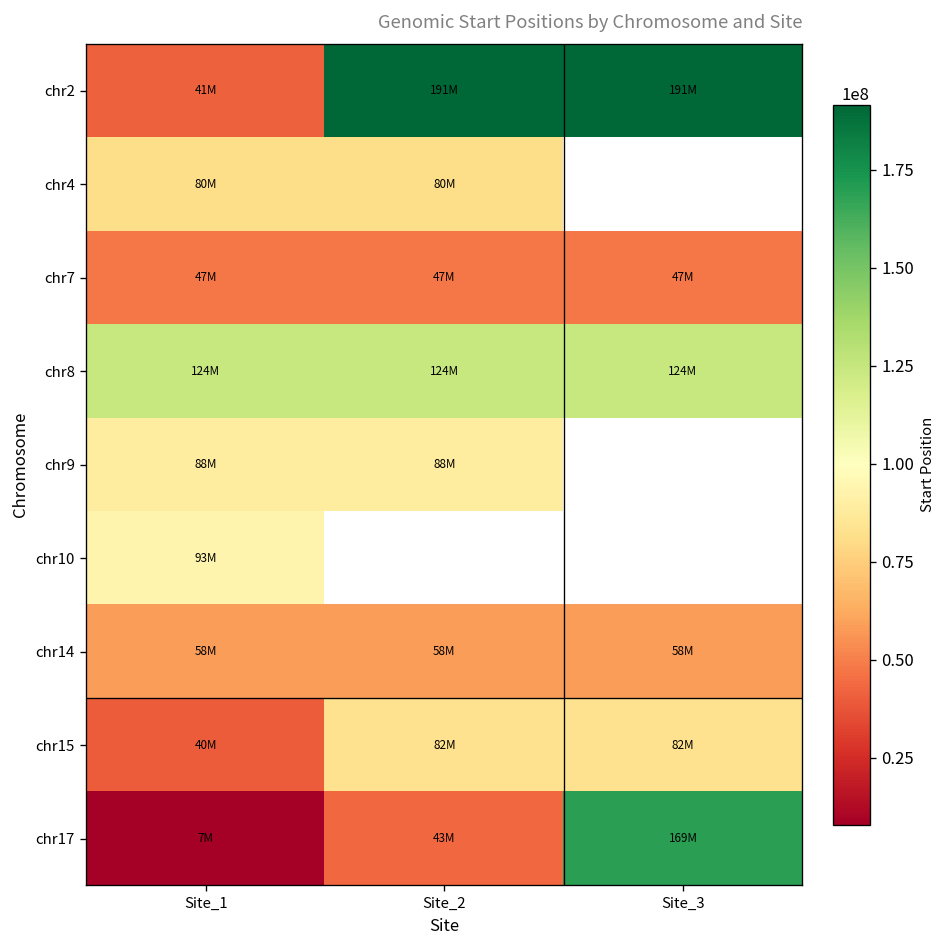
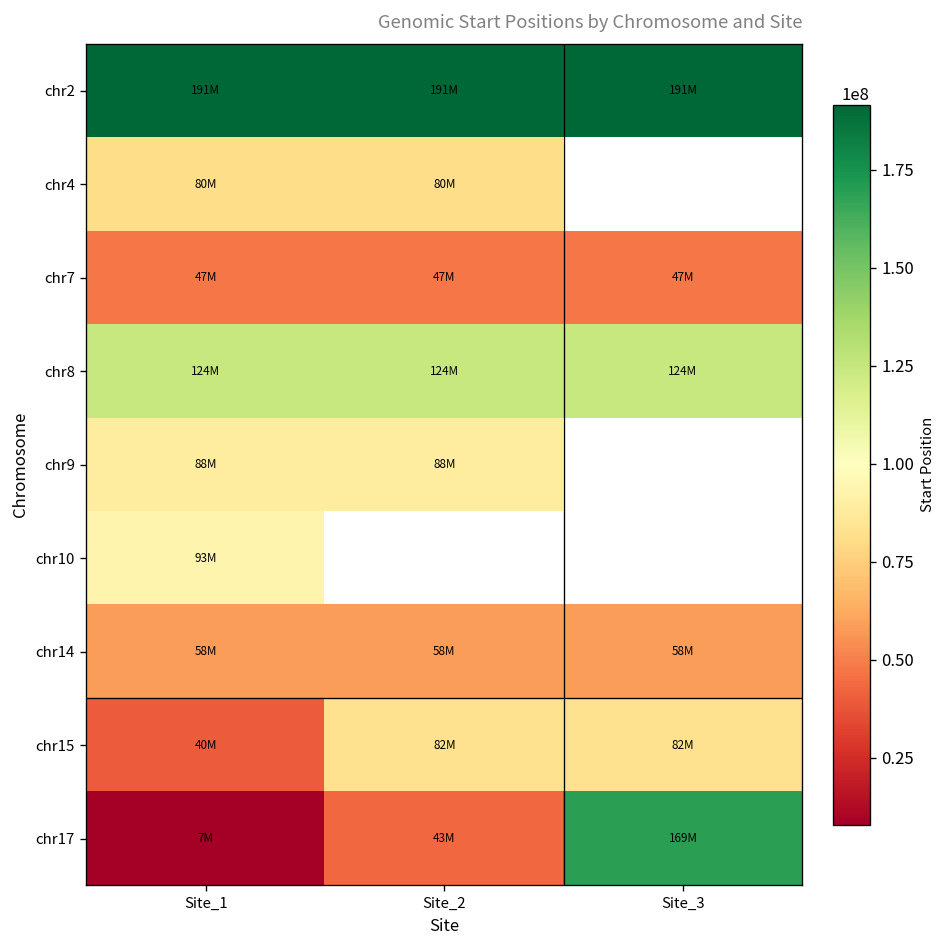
chr2, Site_1: 41M -> 191M
